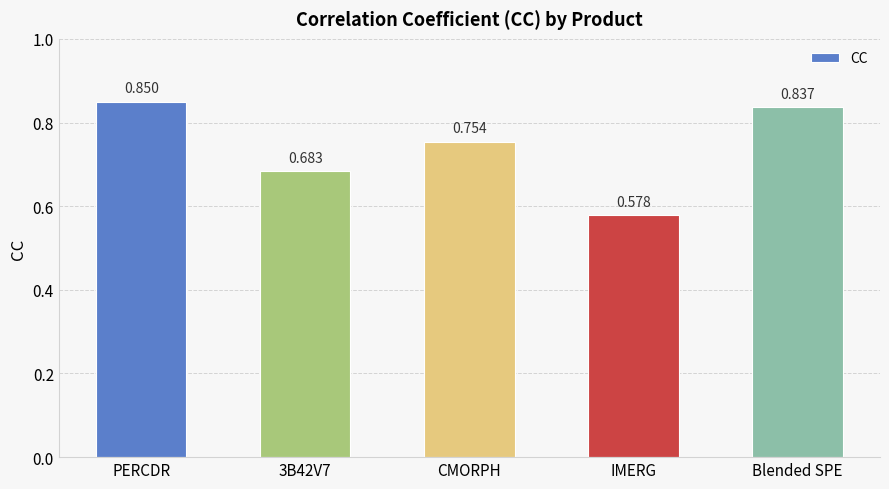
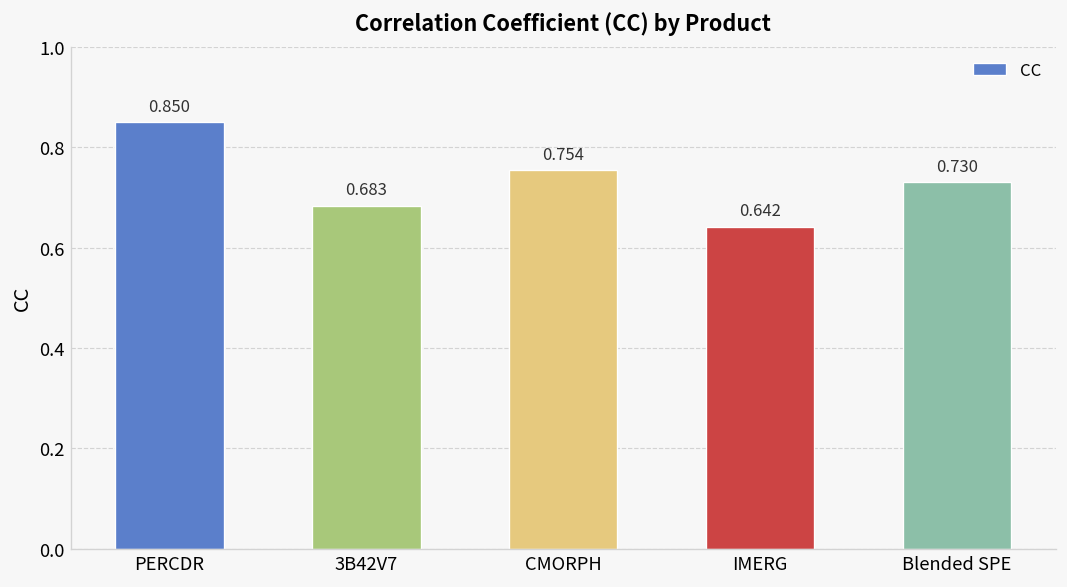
IMERG: 0.578 -> 0.642
Blended SPE: 0.837 -> 0.730
